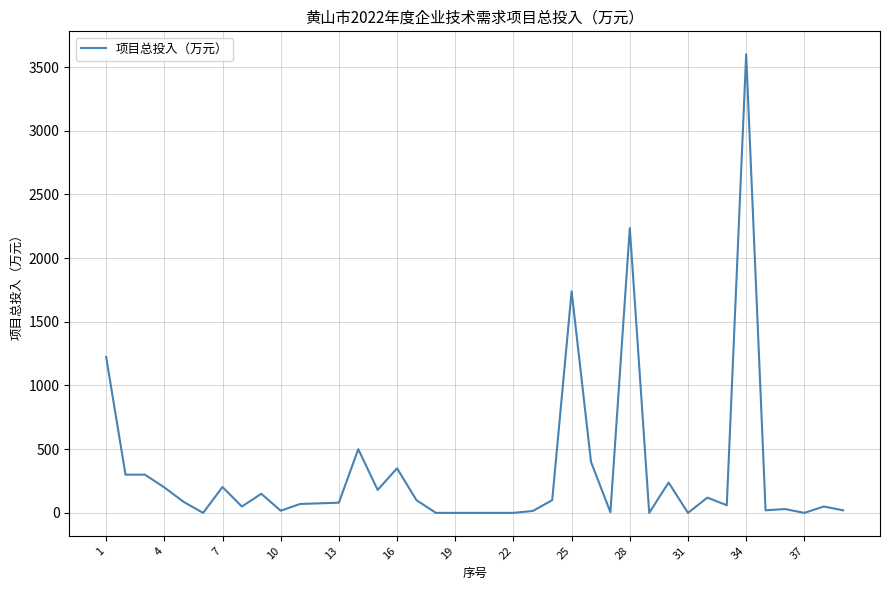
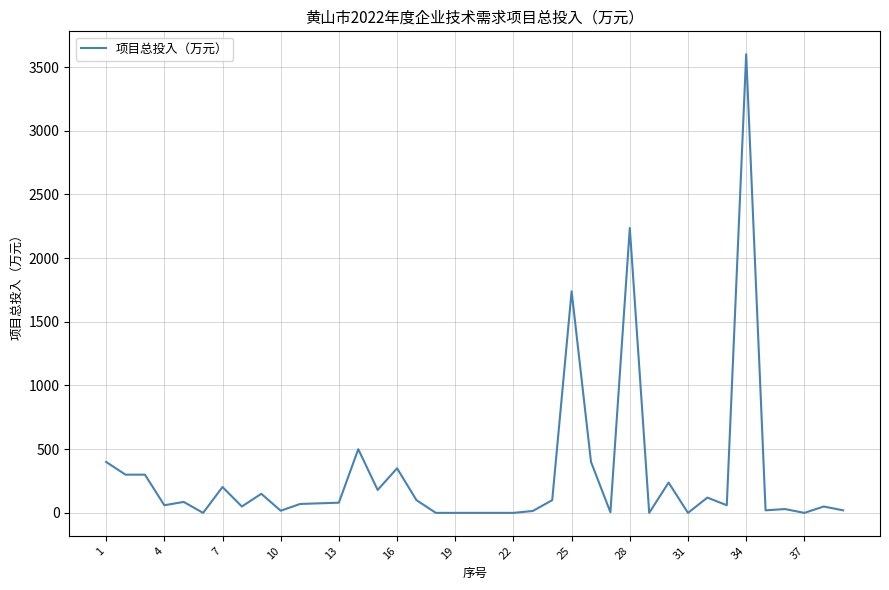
1: 1220 -> 400
4: 200 -> 60
